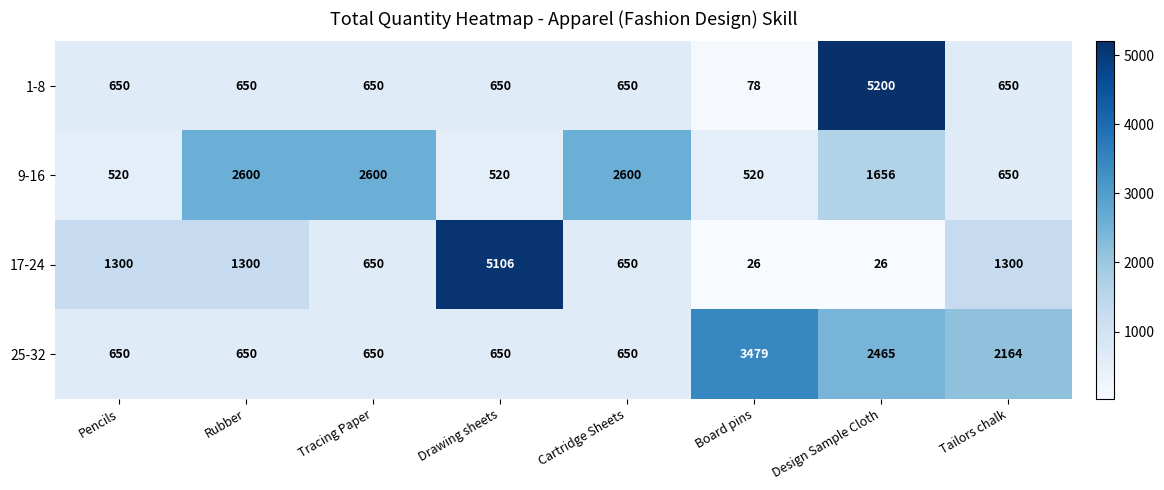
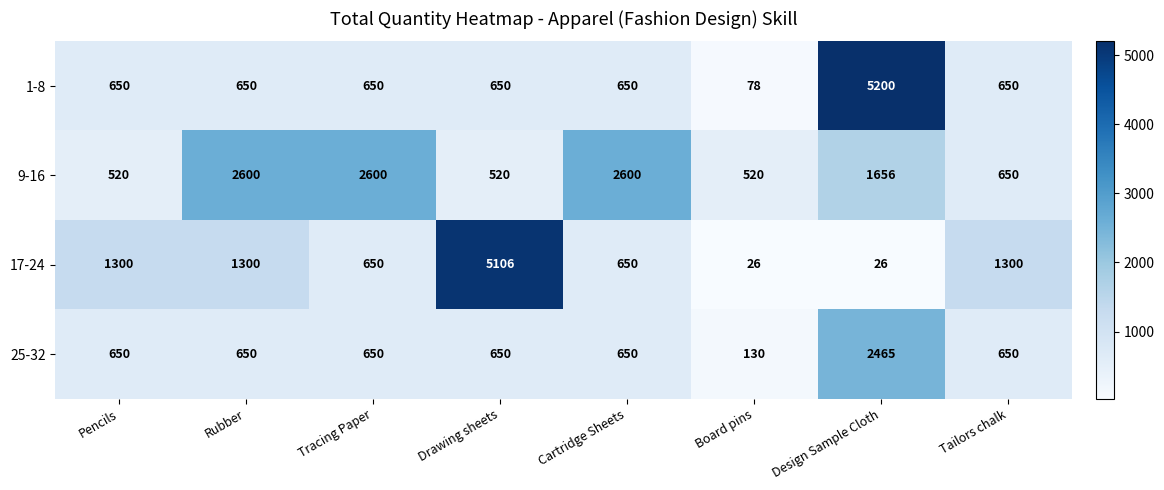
25-32, Board pins: 3479 -> 130
25-32, Tailors chalk: 2164 -> 650
